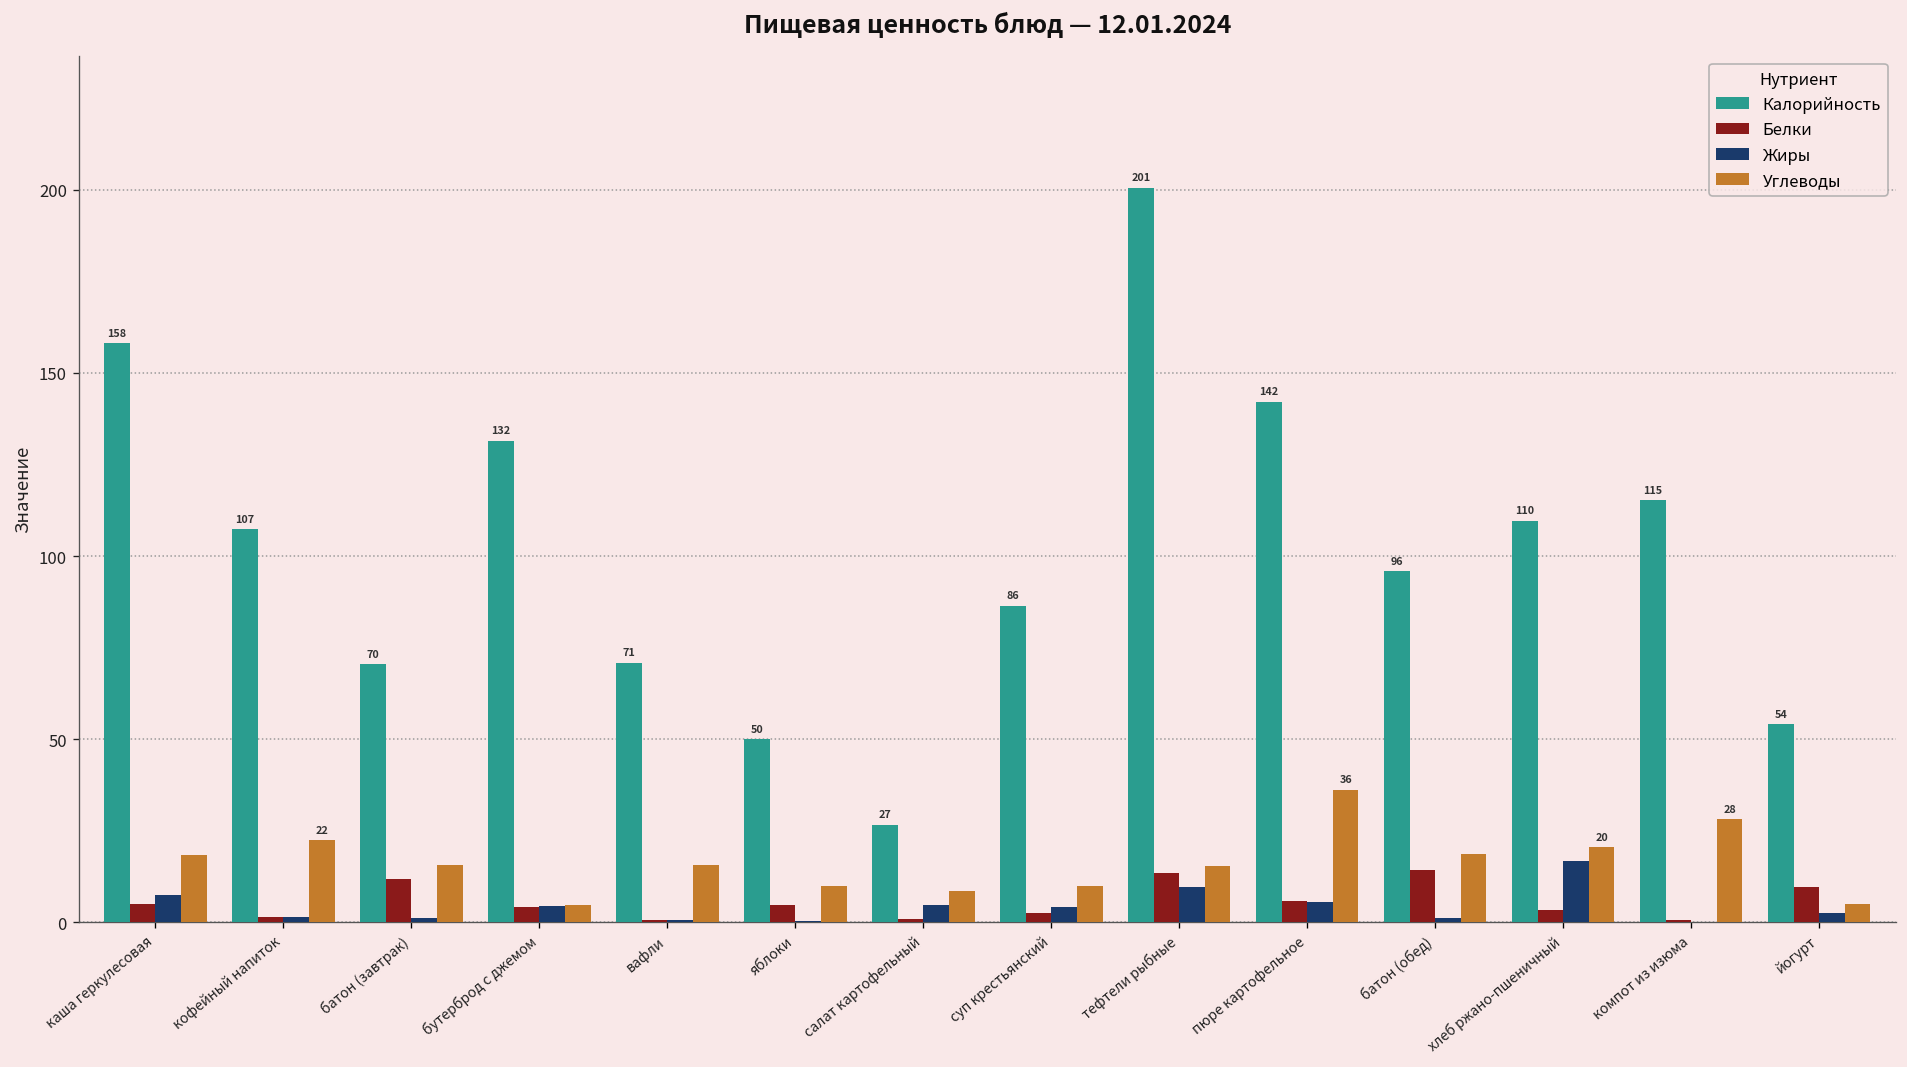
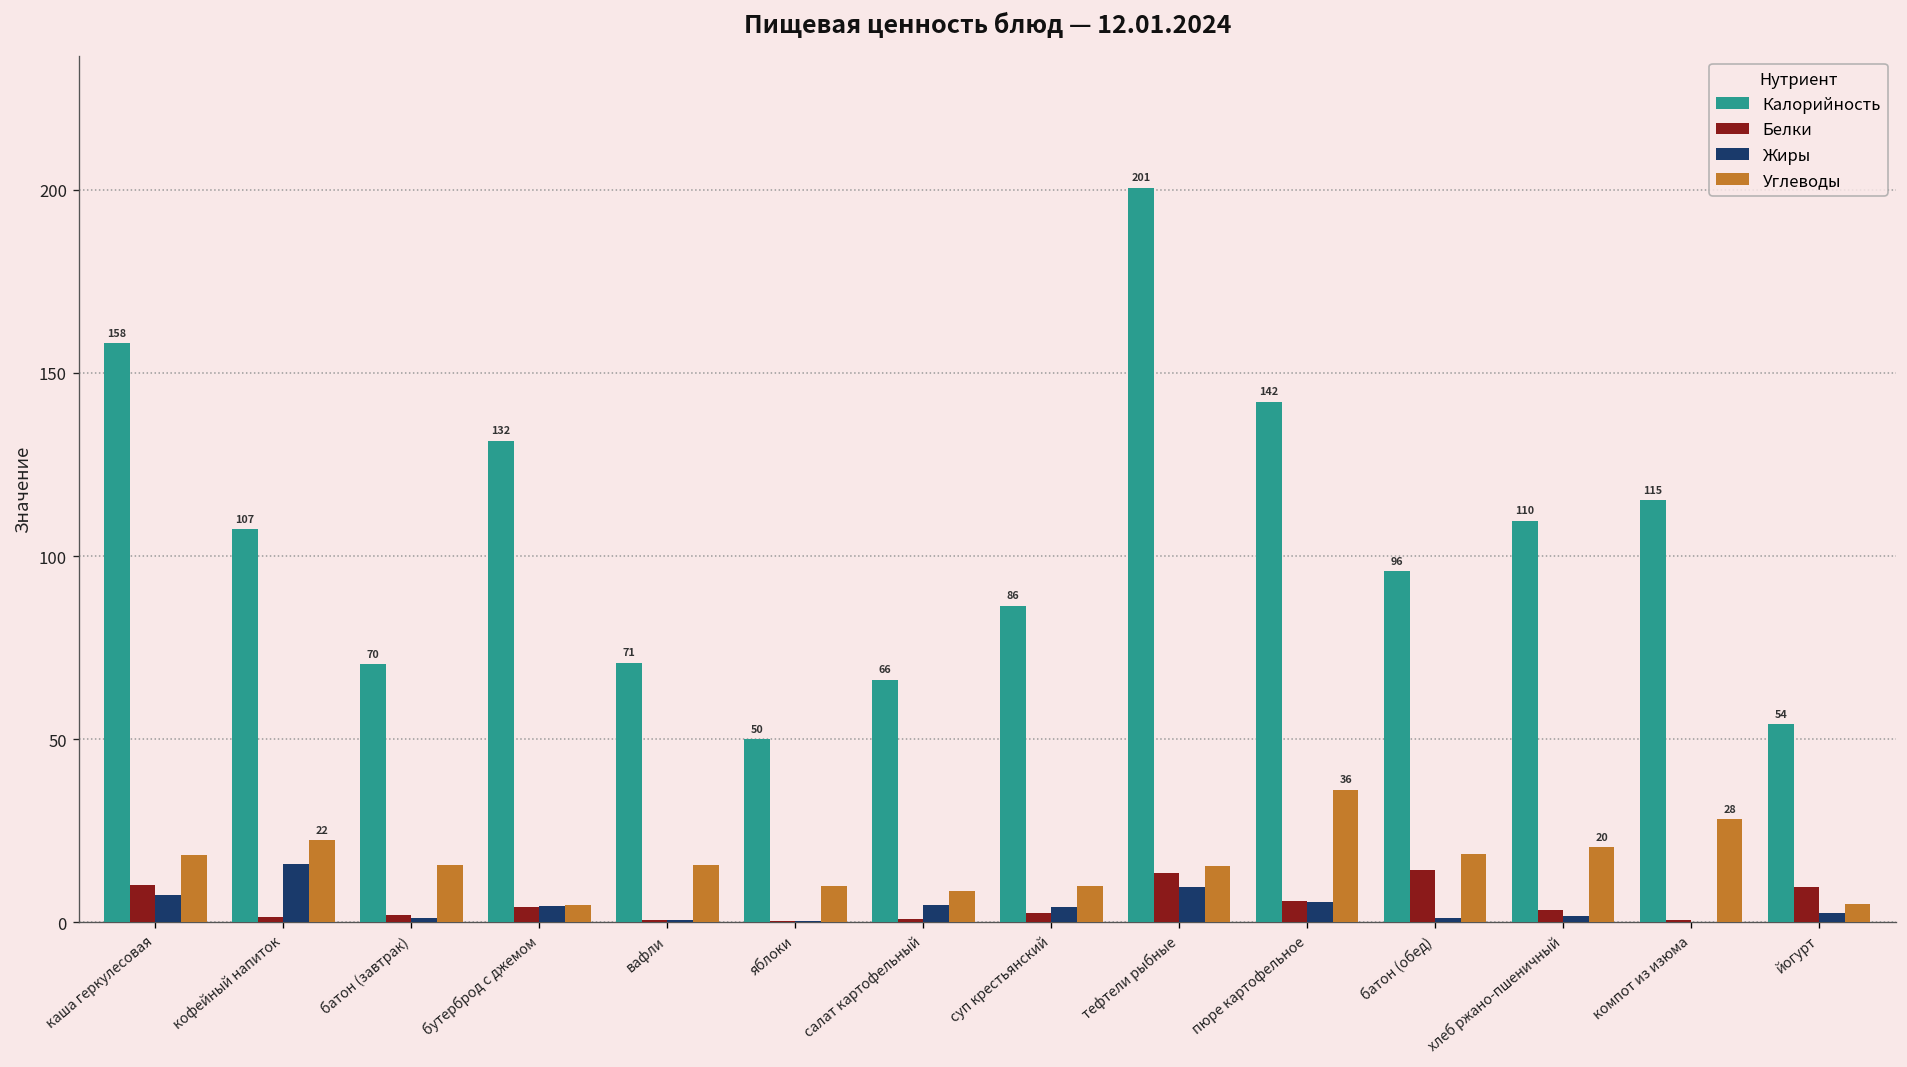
Белки, каша геркулесовая: 5 -> 10
Жиры, кофейный напиток: 1 -> 16
Белки, батон (завтрак): 12 -> 2
Белки, яблоки: 5 -> 0
Калорийность, салат картофельный: 27 -> 66
Жиры, хлеб ржано-пшеничный: 17 -> 2
